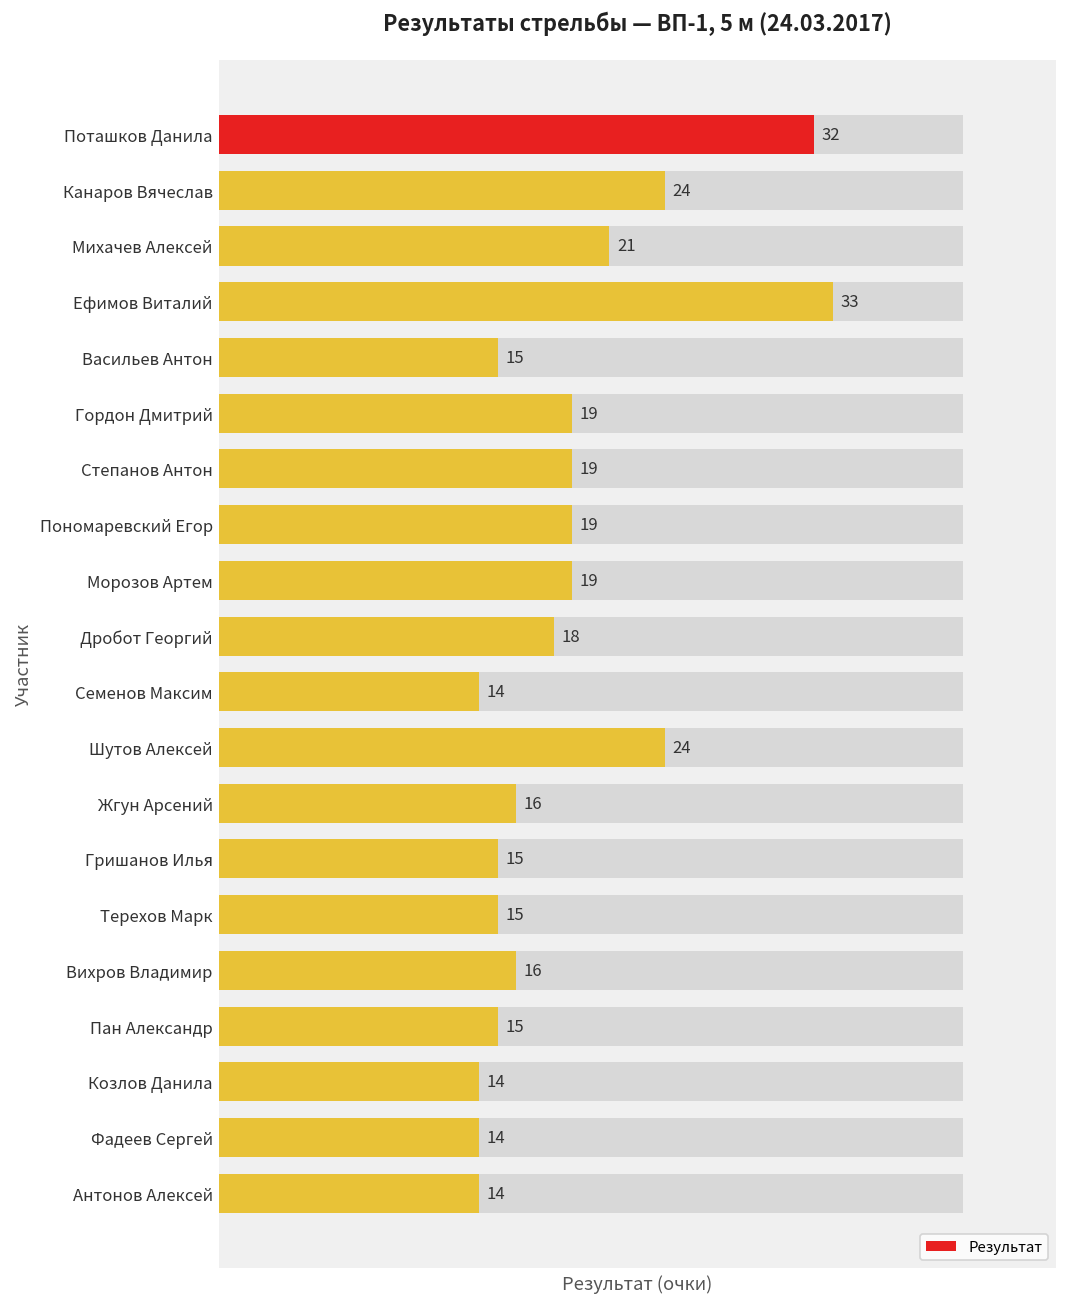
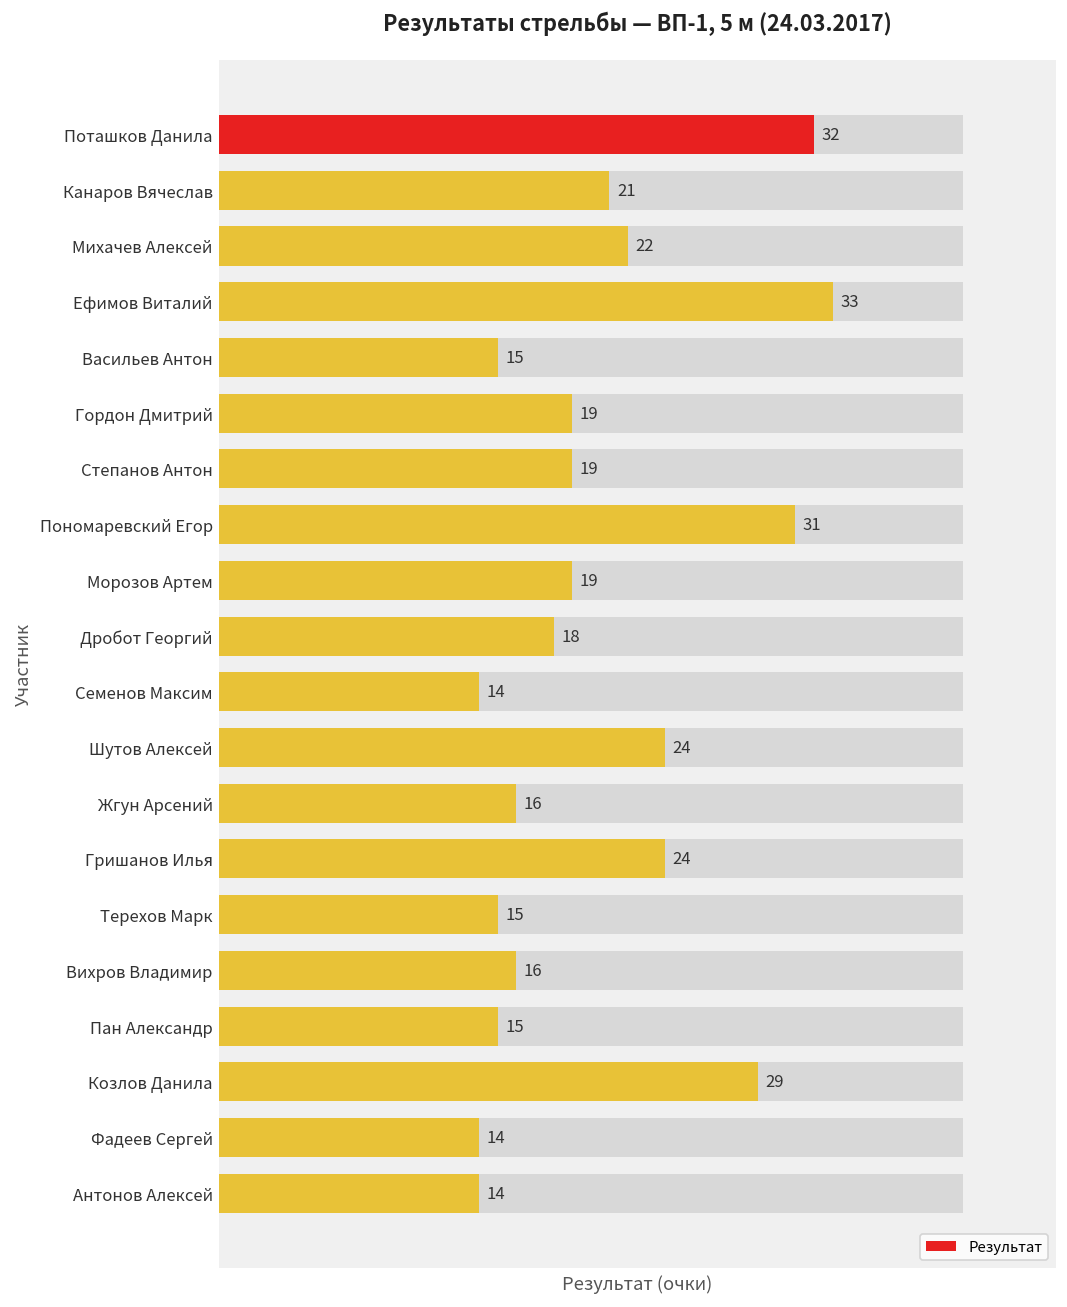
Результат, Канаров Вячеслав: 24 -> 21
Результат, Михачев Алексей: 21 -> 22
Результат, Пономаревский Егор: 19 -> 31
Результат, Гришанов Илья: 15 -> 24
Результат, Козлов Данила: 14 -> 29
